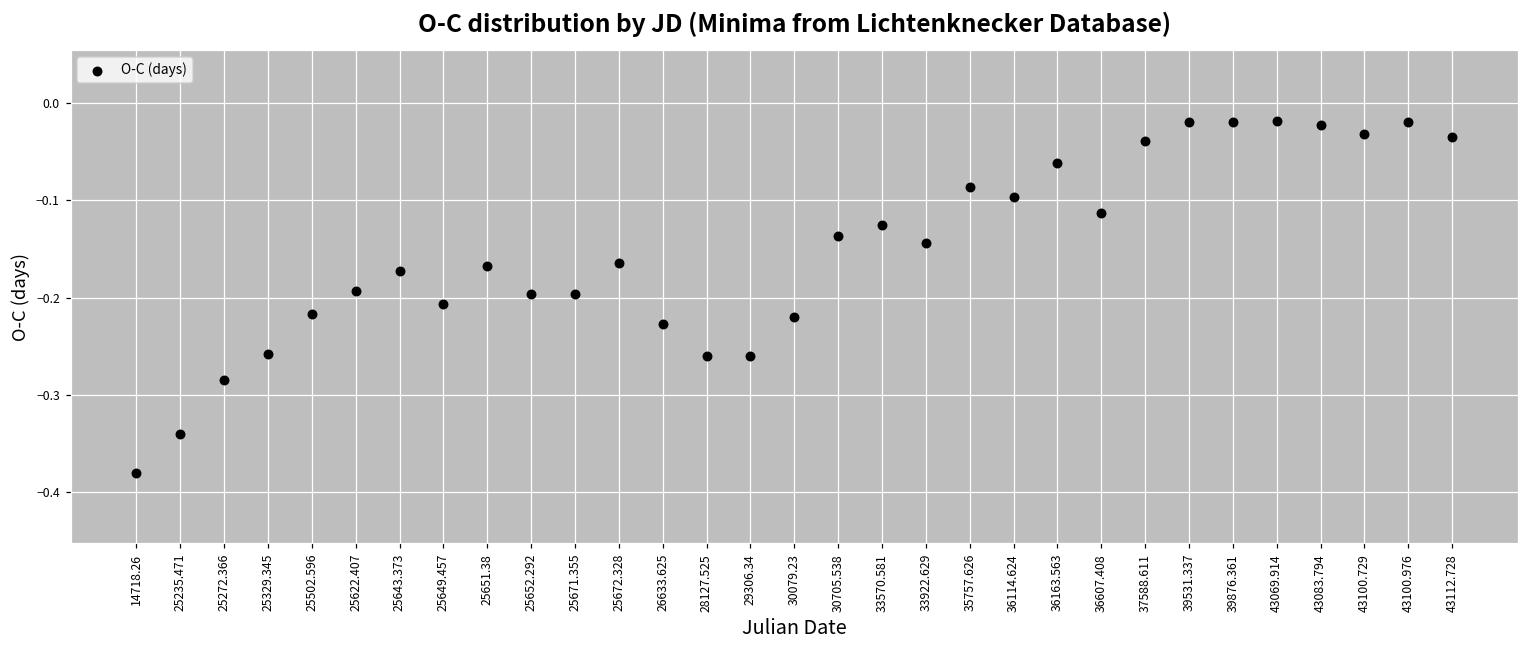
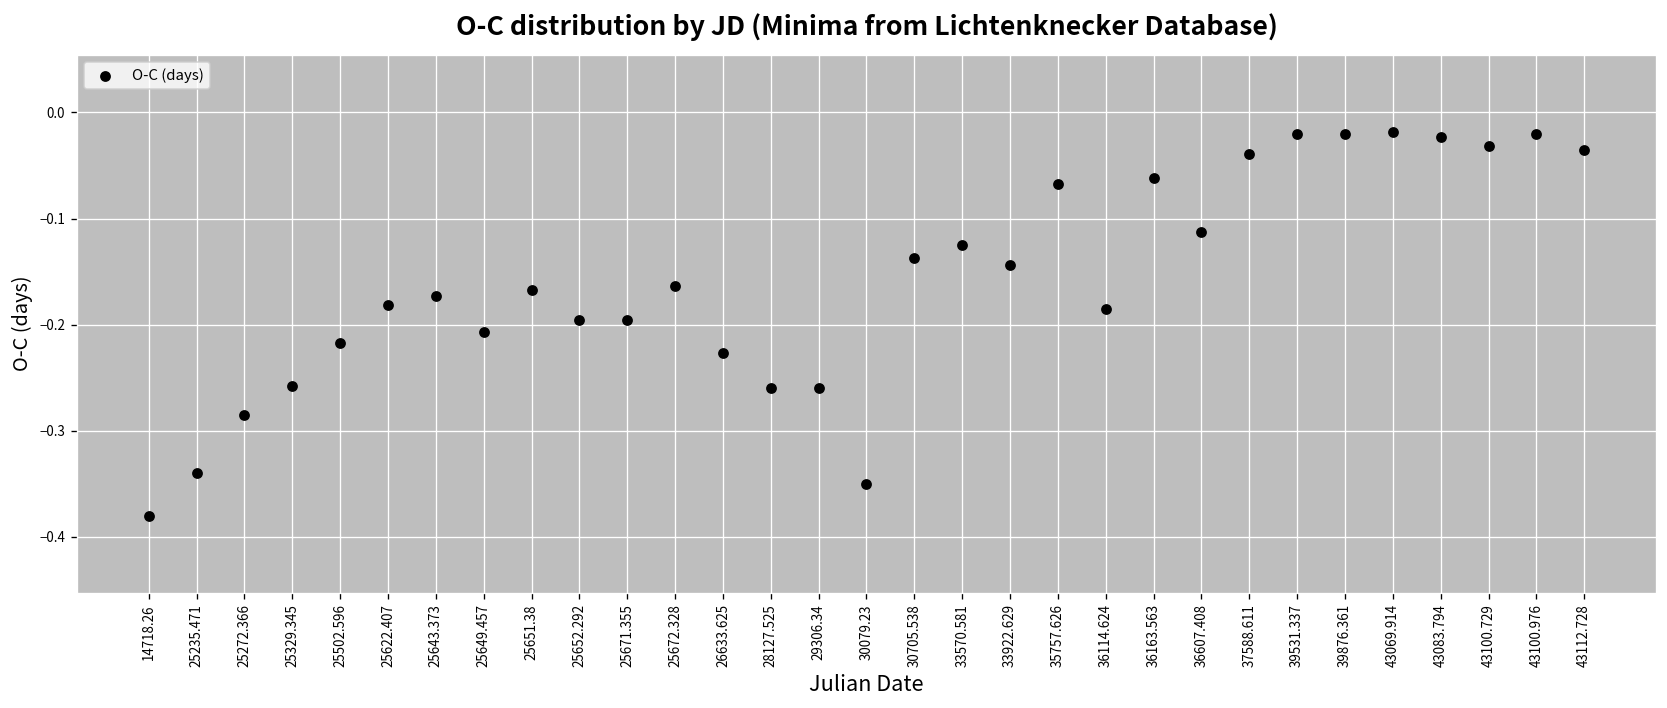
25622.407: -0.19 -> -0.18
30079.23: -0.22 -> -0.35
35757.626: -0.09 -> -0.07
36114.624: -0.10 -> -0.19
